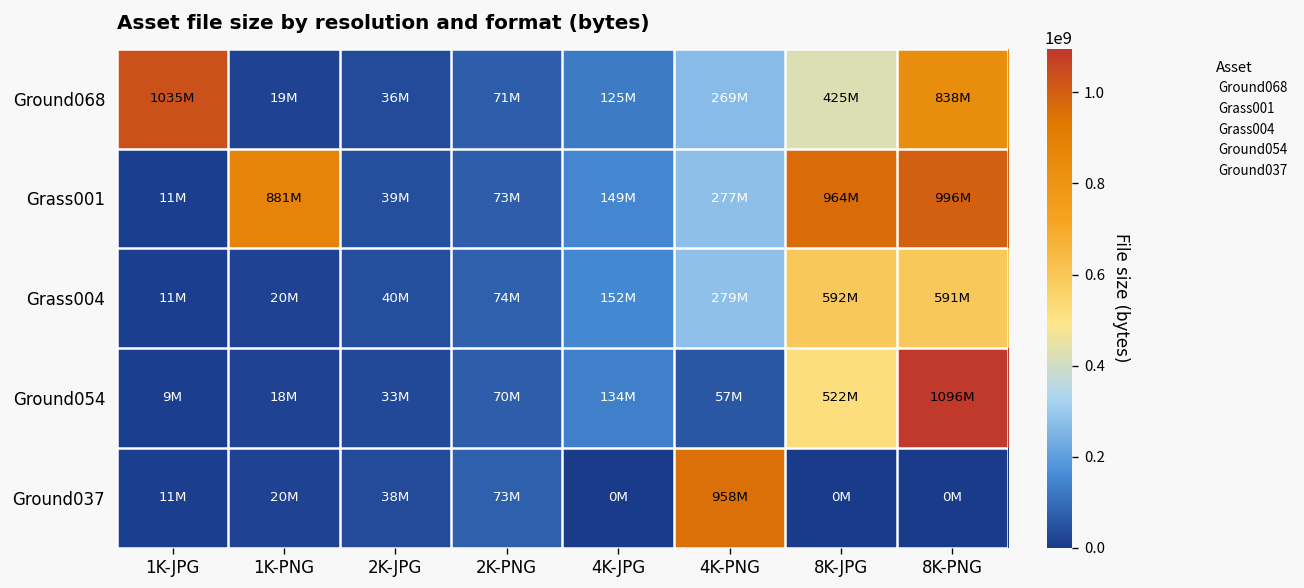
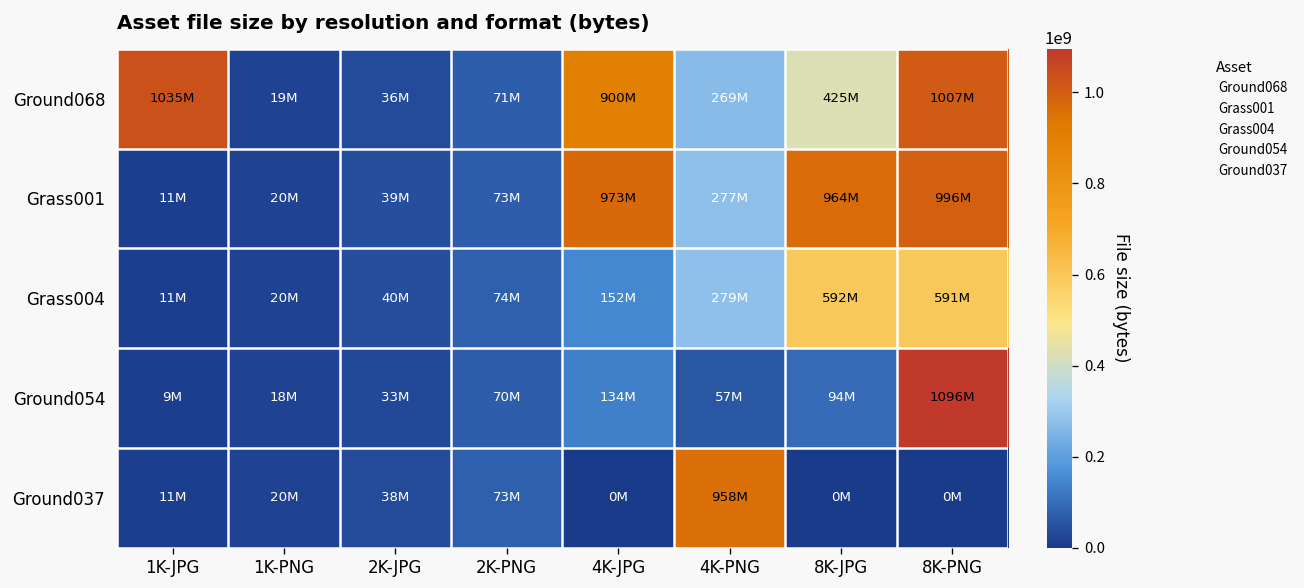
Ground068, 4K-JPG: 125M -> 900M
Ground068, 8K-PNG: 838M -> 1007M
Grass001, 1K-PNG: 881M -> 20M
Grass001, 4K-JPG: 149M -> 973M
Ground054, 8K-JPG: 522M -> 94M
